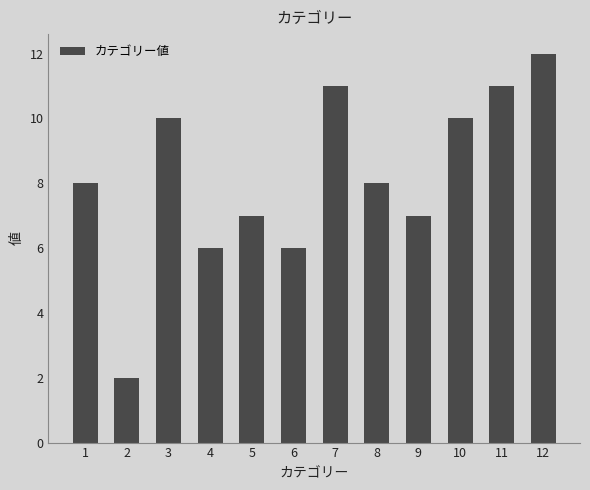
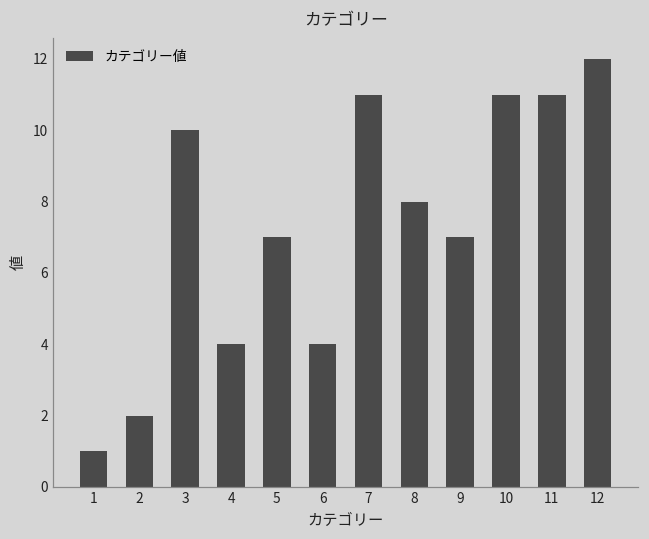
1: 8 -> 1
4: 6 -> 4
6: 6 -> 4
10: 10 -> 11
